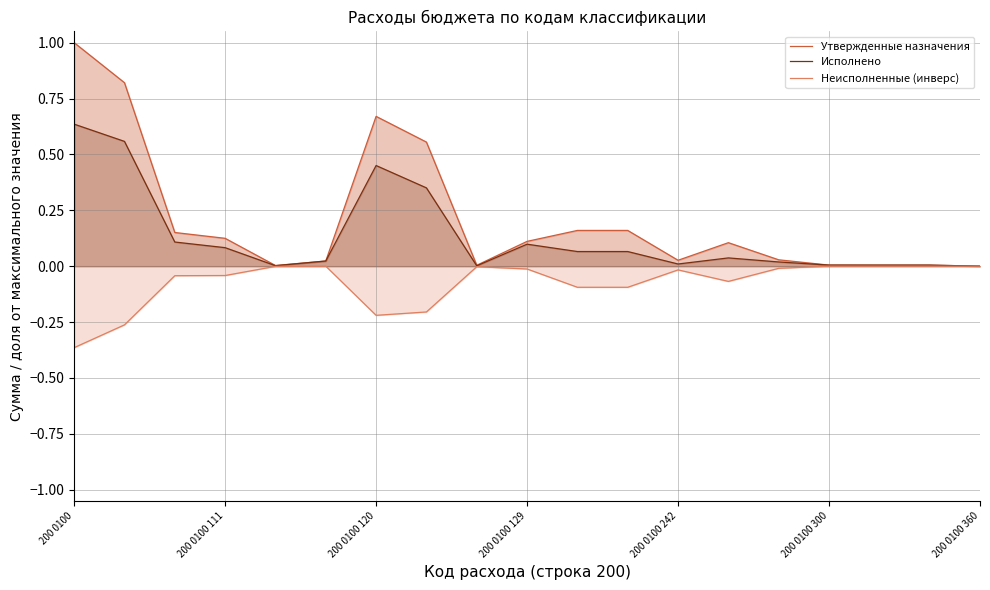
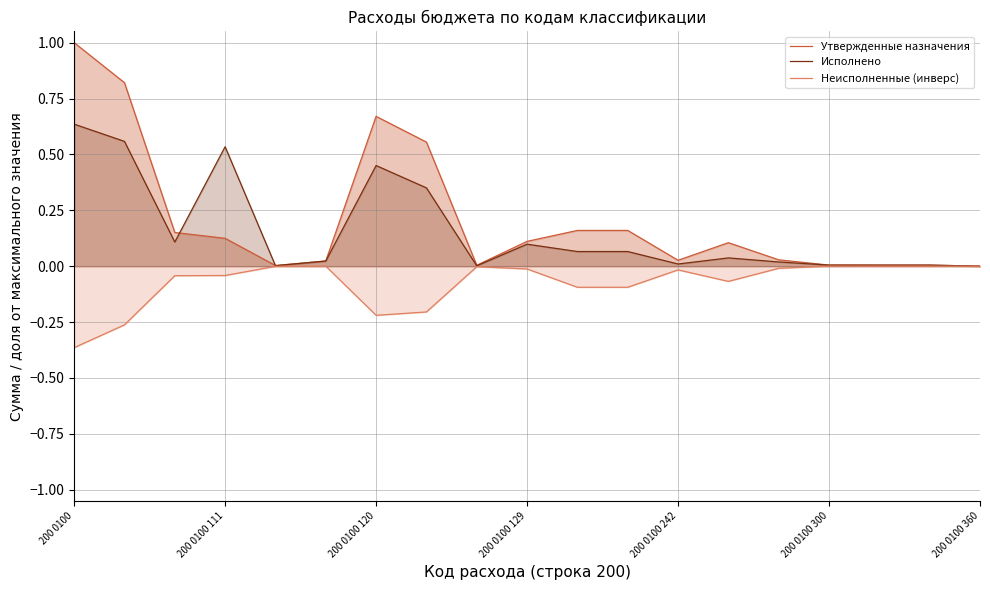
Исполнено, 200 0100 111: 0.08 -> 0.53
